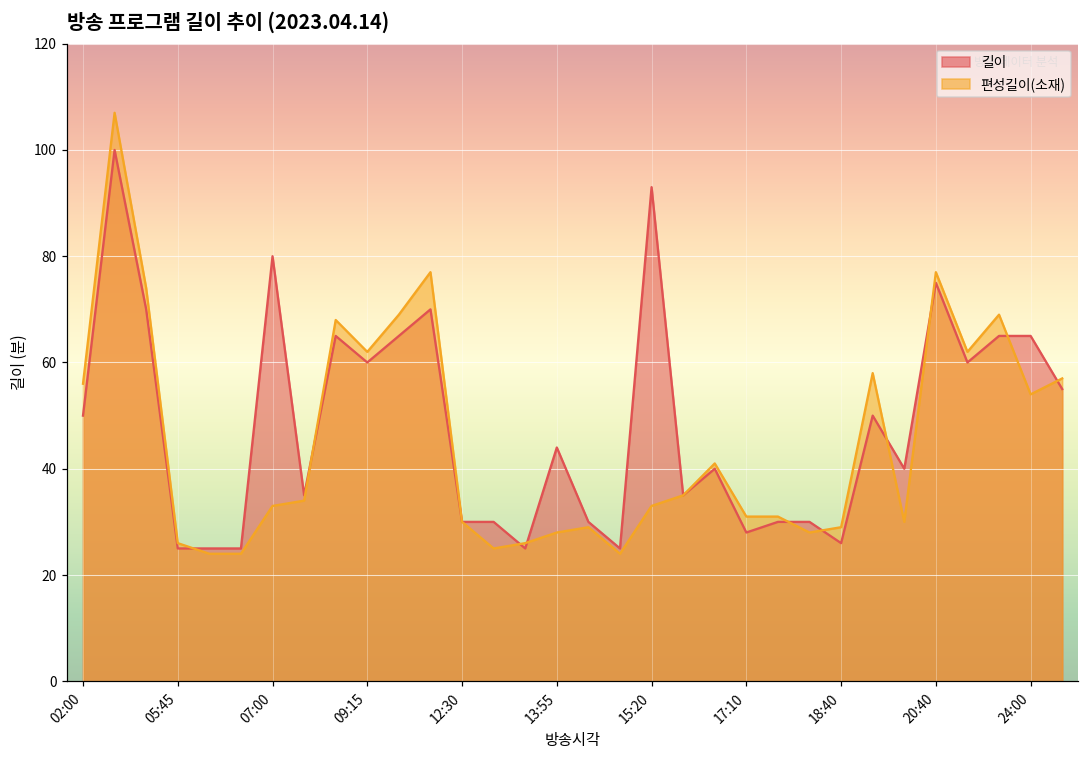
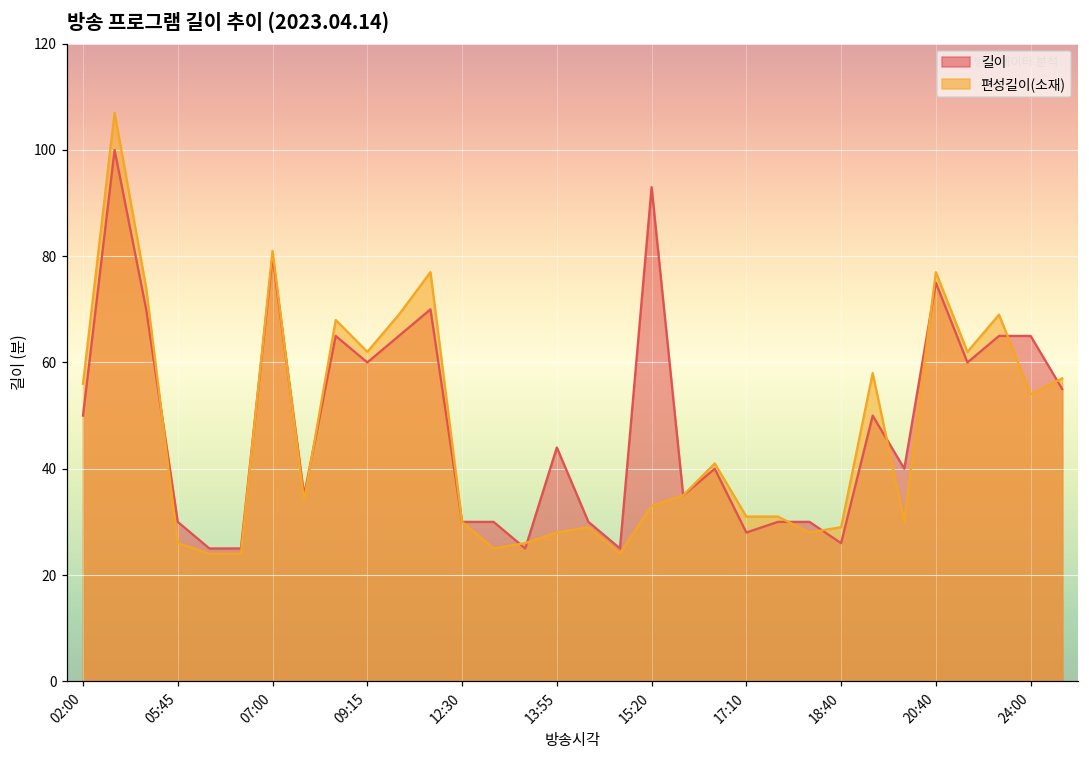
길이, 05:45: 25 -> 30
편성길이(소재), 07:00: 33 -> 81
